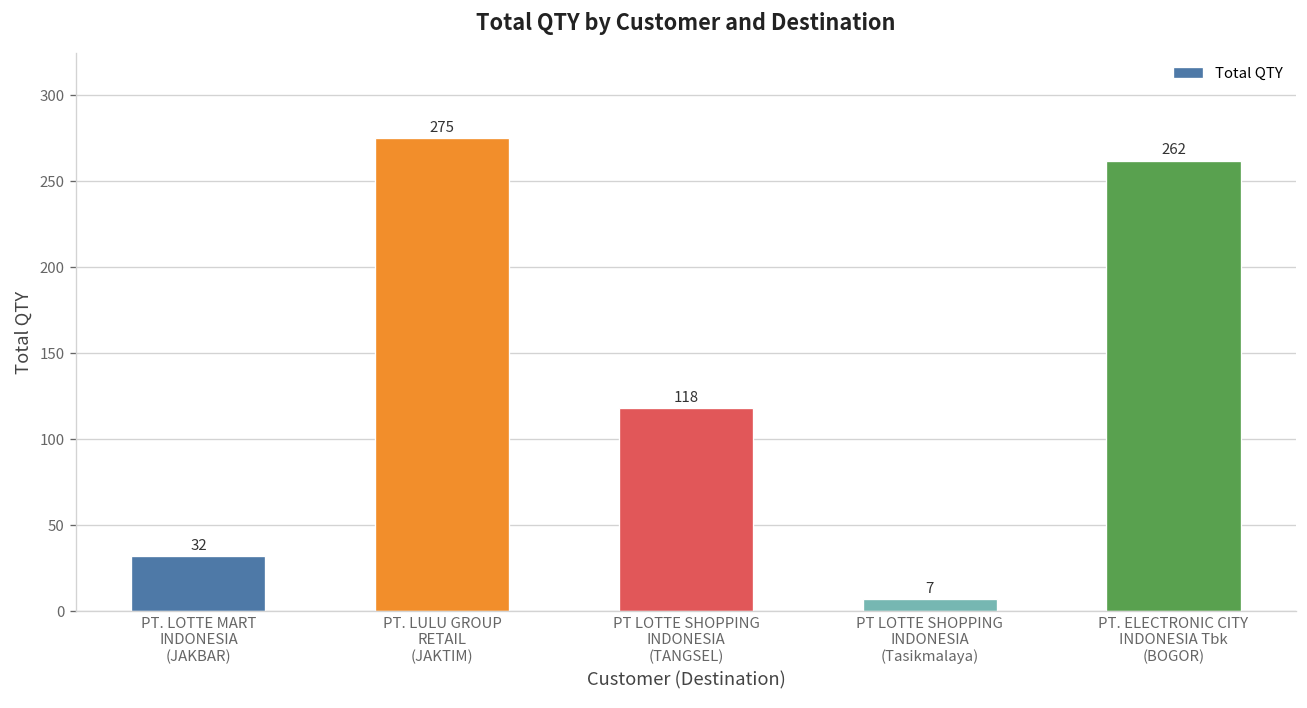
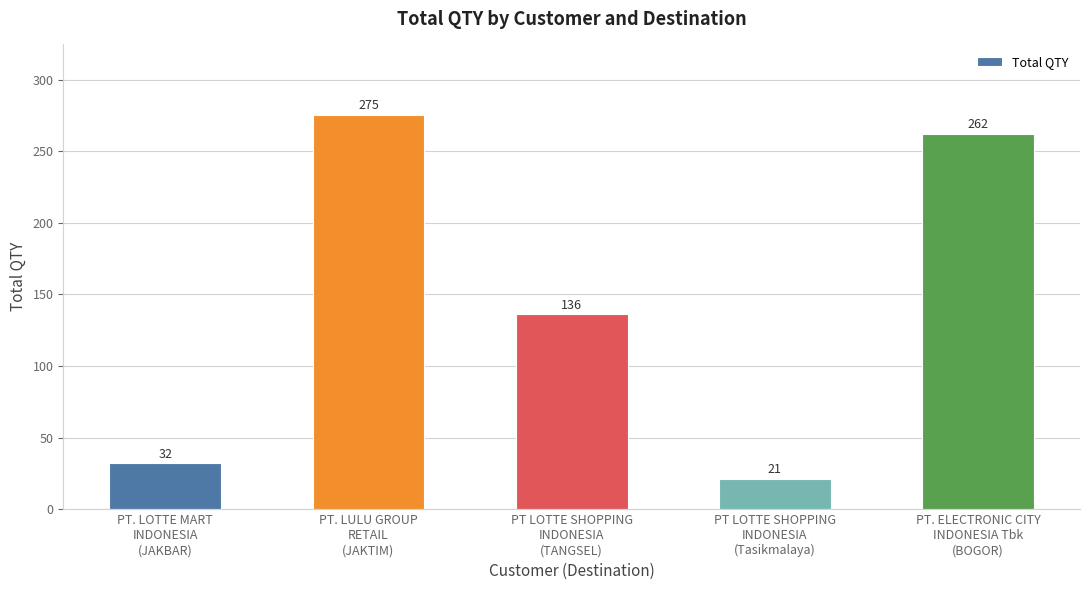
PT LOTTE SHOPPING INDONESIA (TANGSEL): 118 -> 136
PT LOTTE SHOPPING INDONESIA (Tasikmalaya): 7 -> 21
